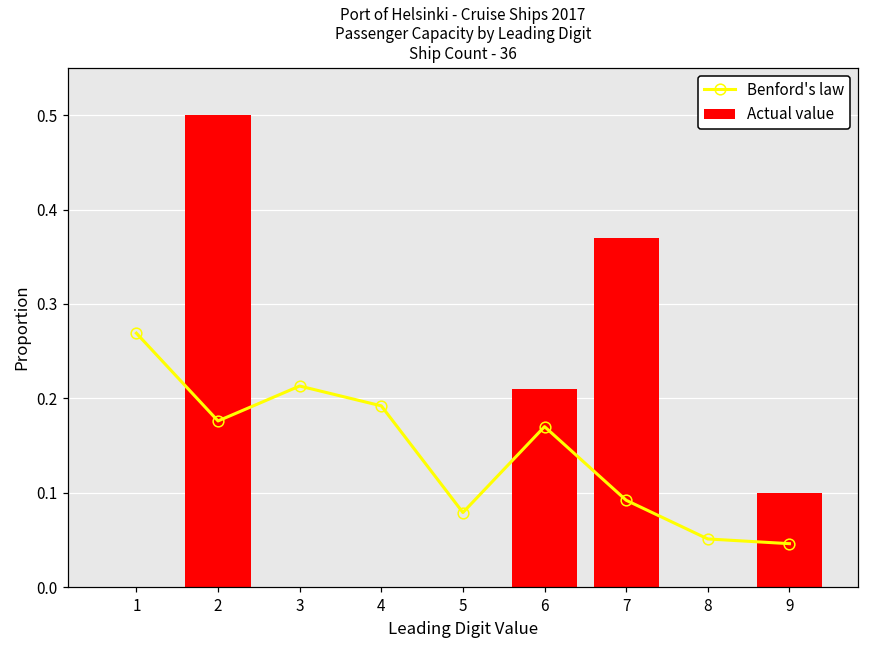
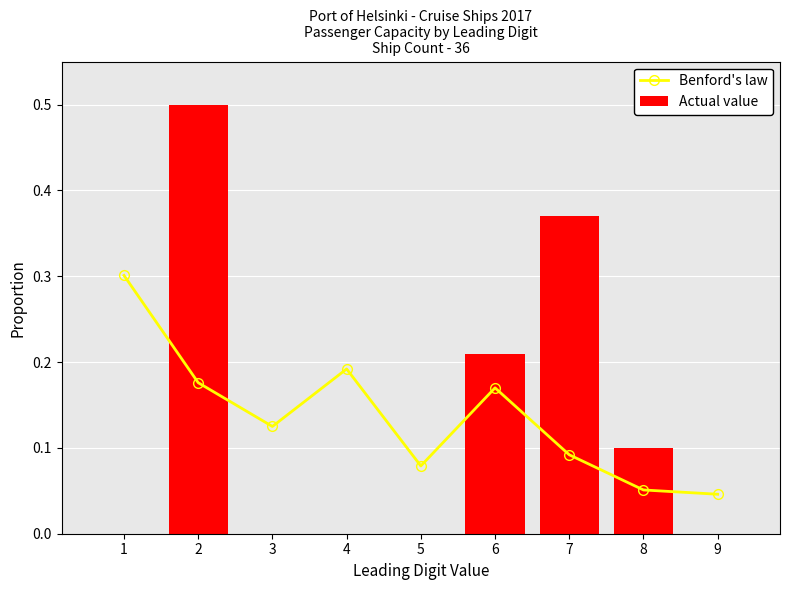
Benford's law, 1: 0.27 -> 0.30
Benford's law, 3: 0.21 -> 0.13
Actual value, 8: 0.0 -> 0.1
Actual value, 9: 0.1 -> 0.0
